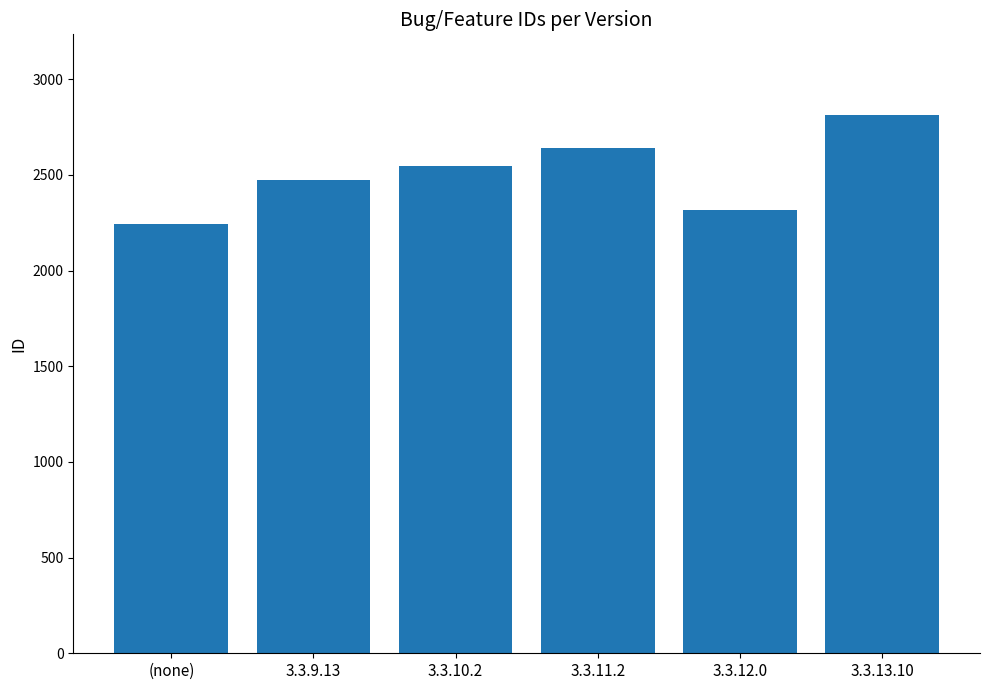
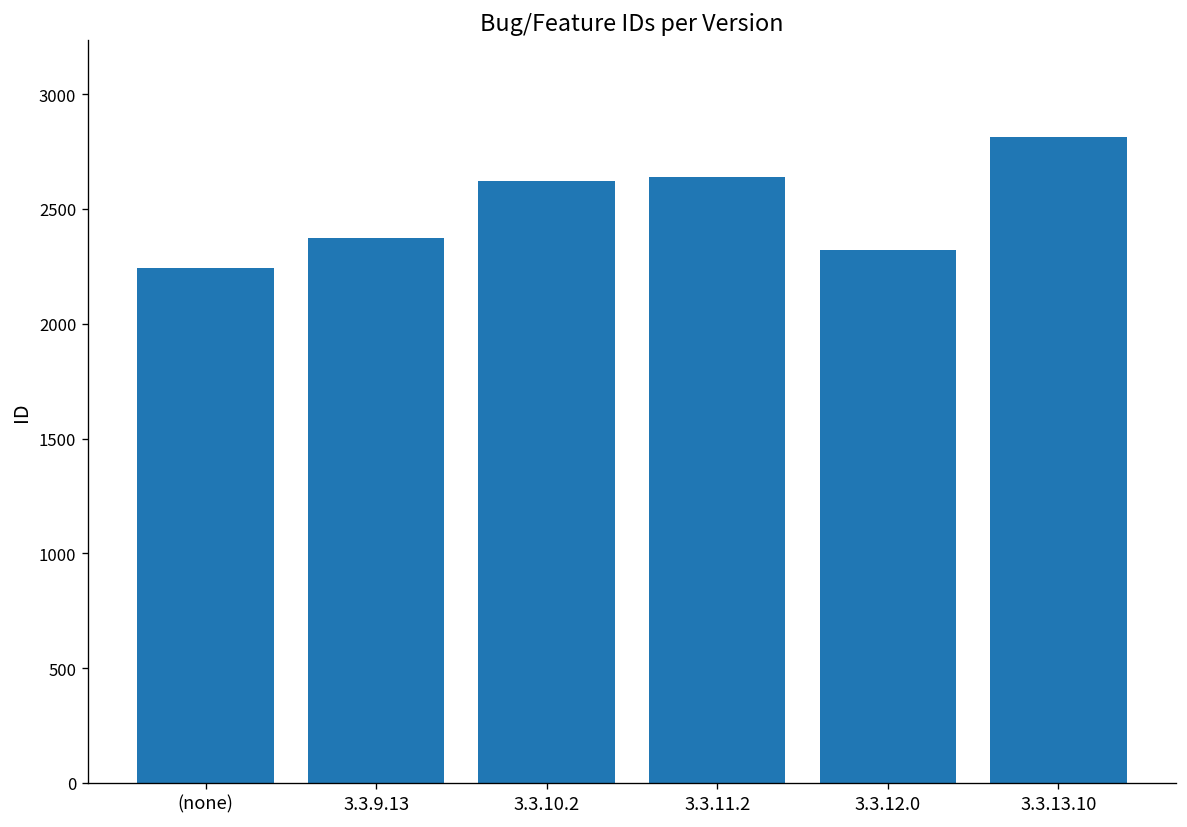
3.3.9.13: 2470 -> 2370
3.3.10.2: 2550 -> 2620
